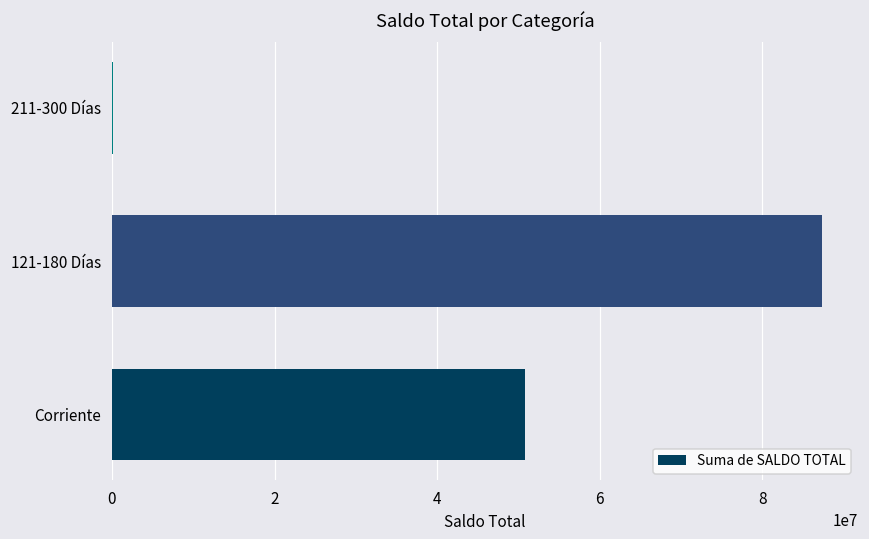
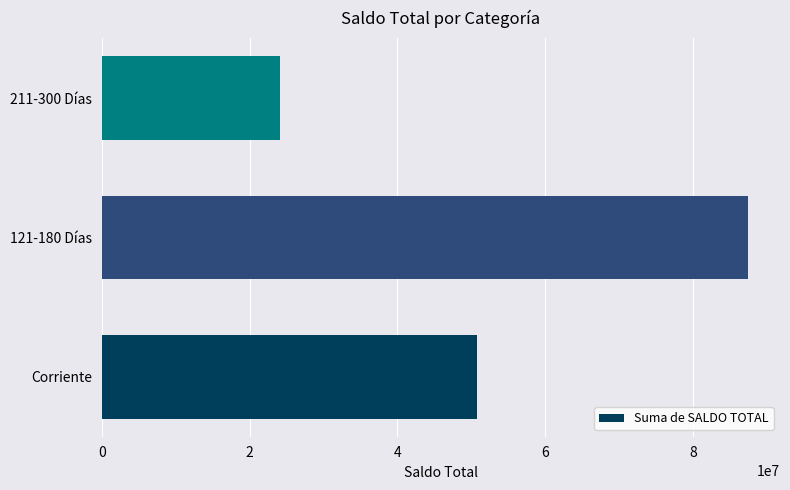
211-300 Días: 0 -> 24000000
